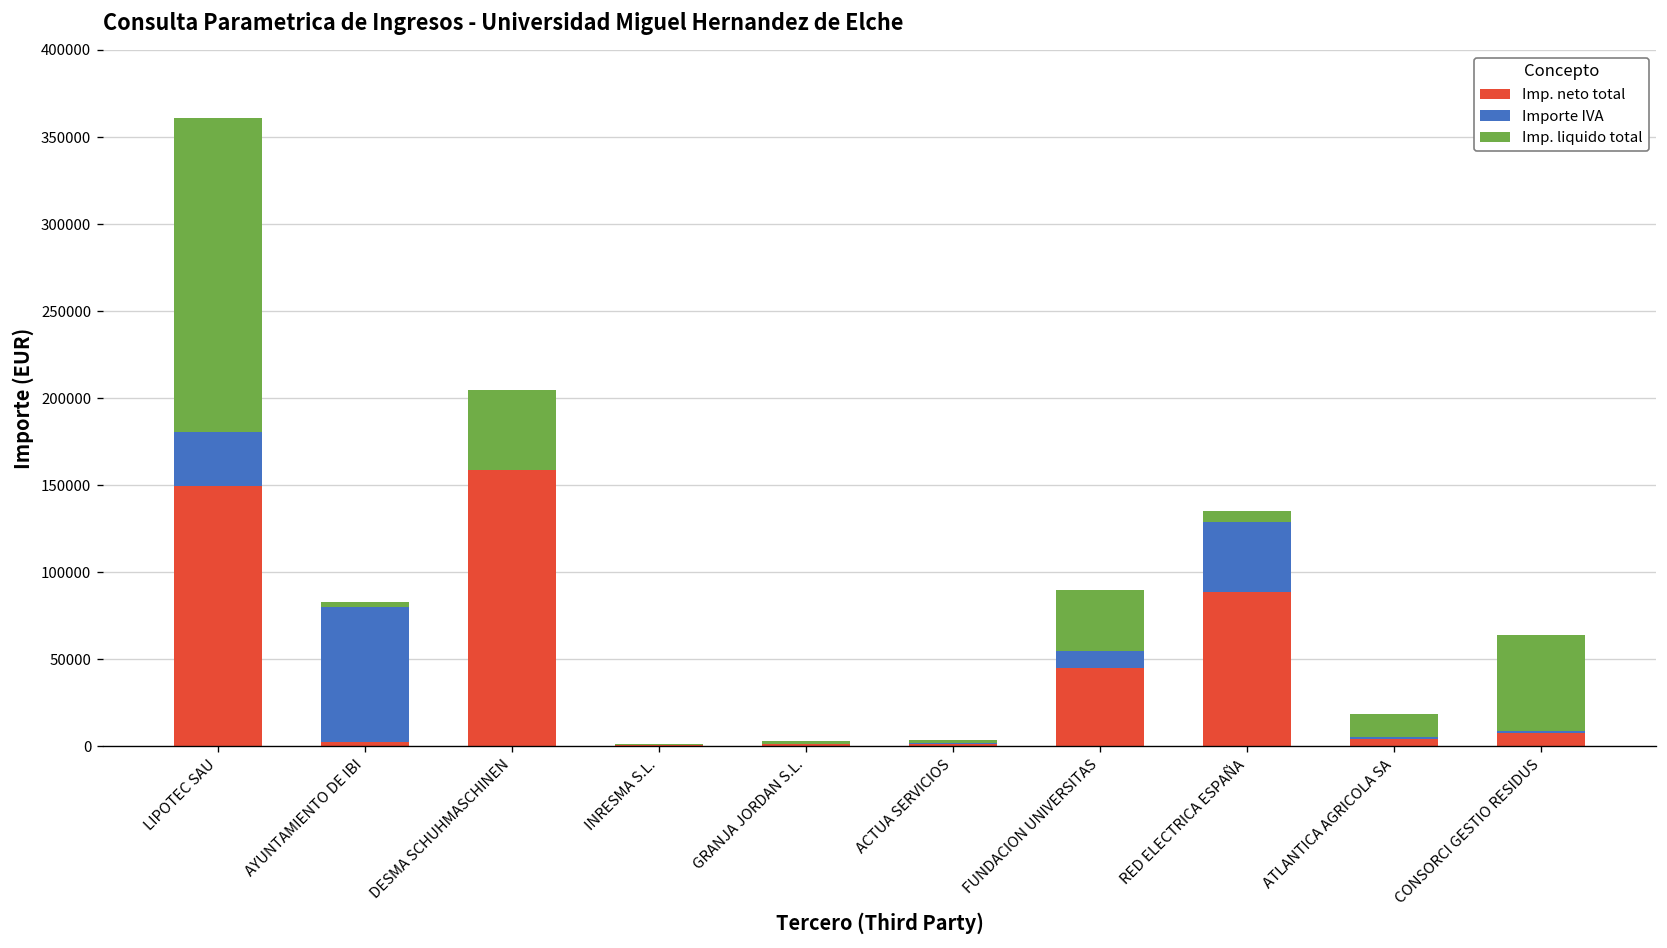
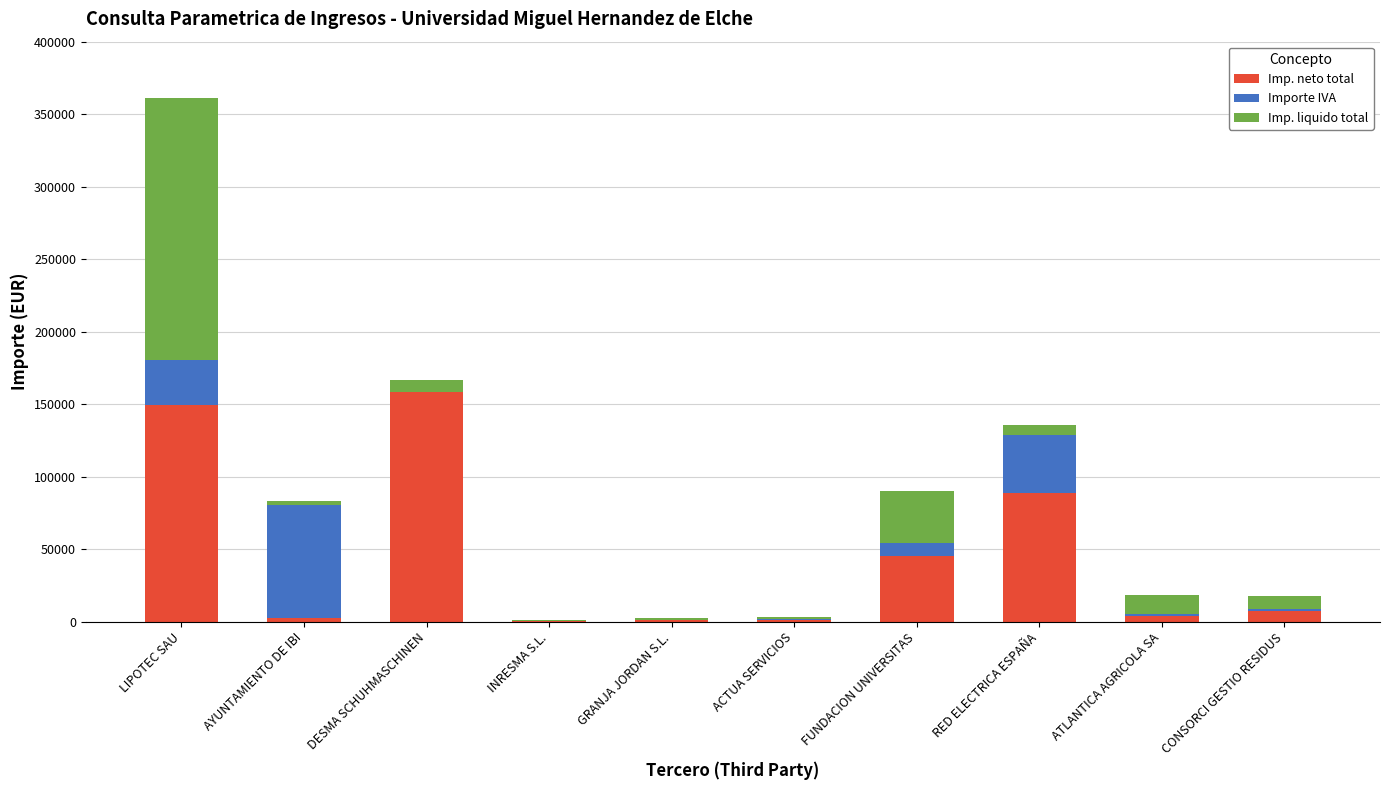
Imp. liquido total, DESMA SCHUHMASCHINEN: 46000 -> 8000
Imp. liquido total, CONSORCI GESTIO RESIDUS: 55000 -> 9000
